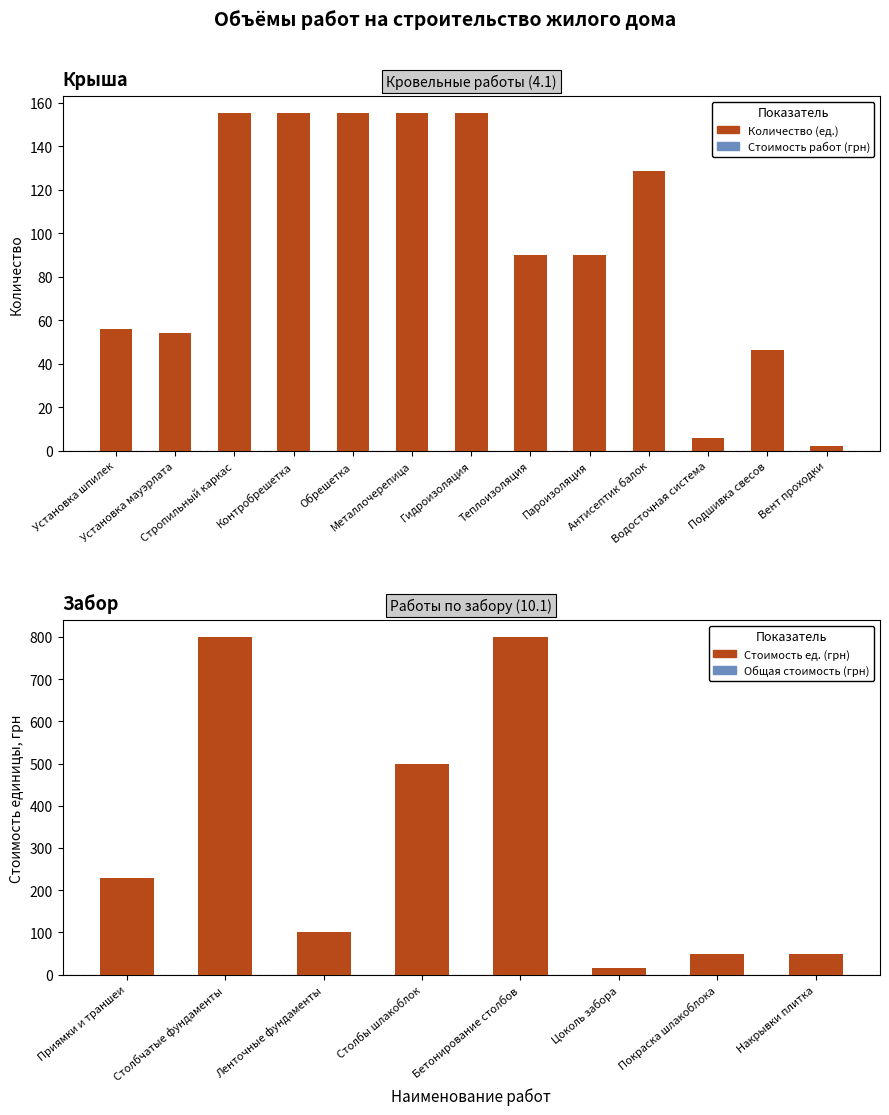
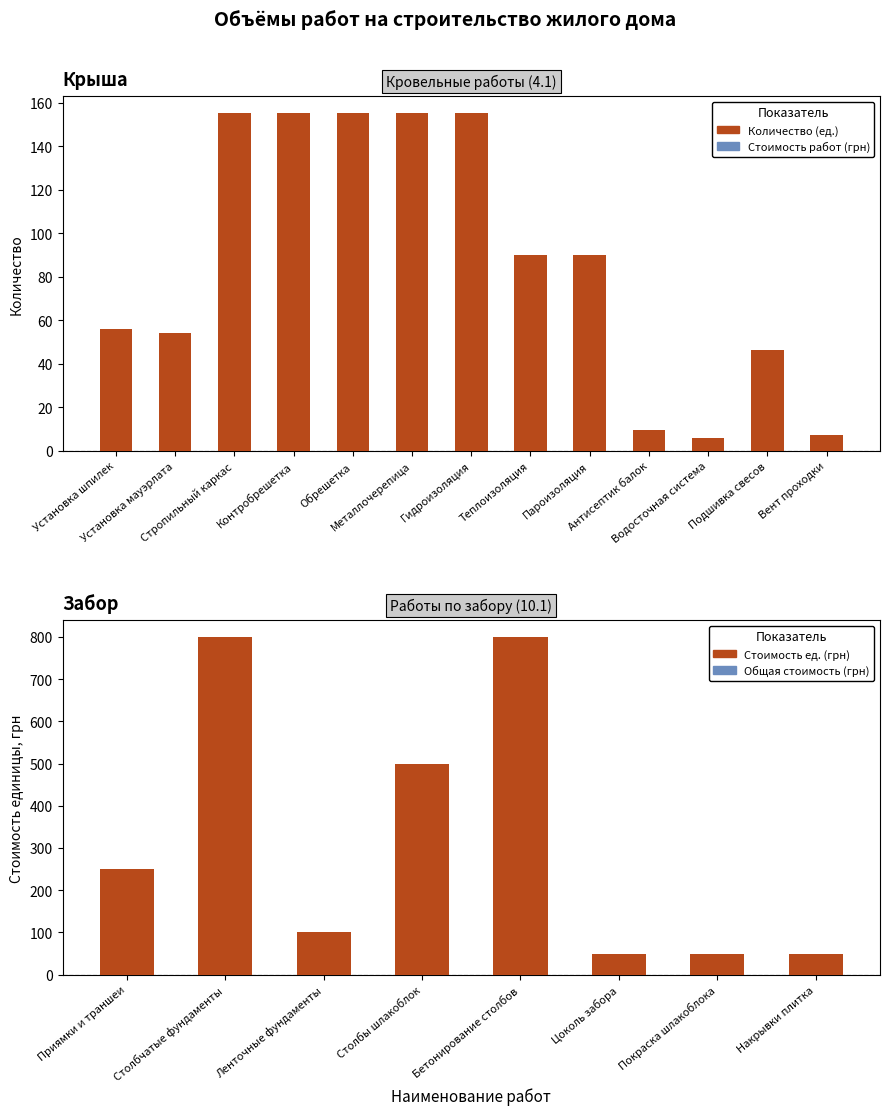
Крыша, Антисептик балок: 129 -> 9
Крыша, Вент проходки: 2 -> 7
Забор, Приямки и траншеи: 230 -> 250
Забор, Цоколь забора: 20 -> 50
